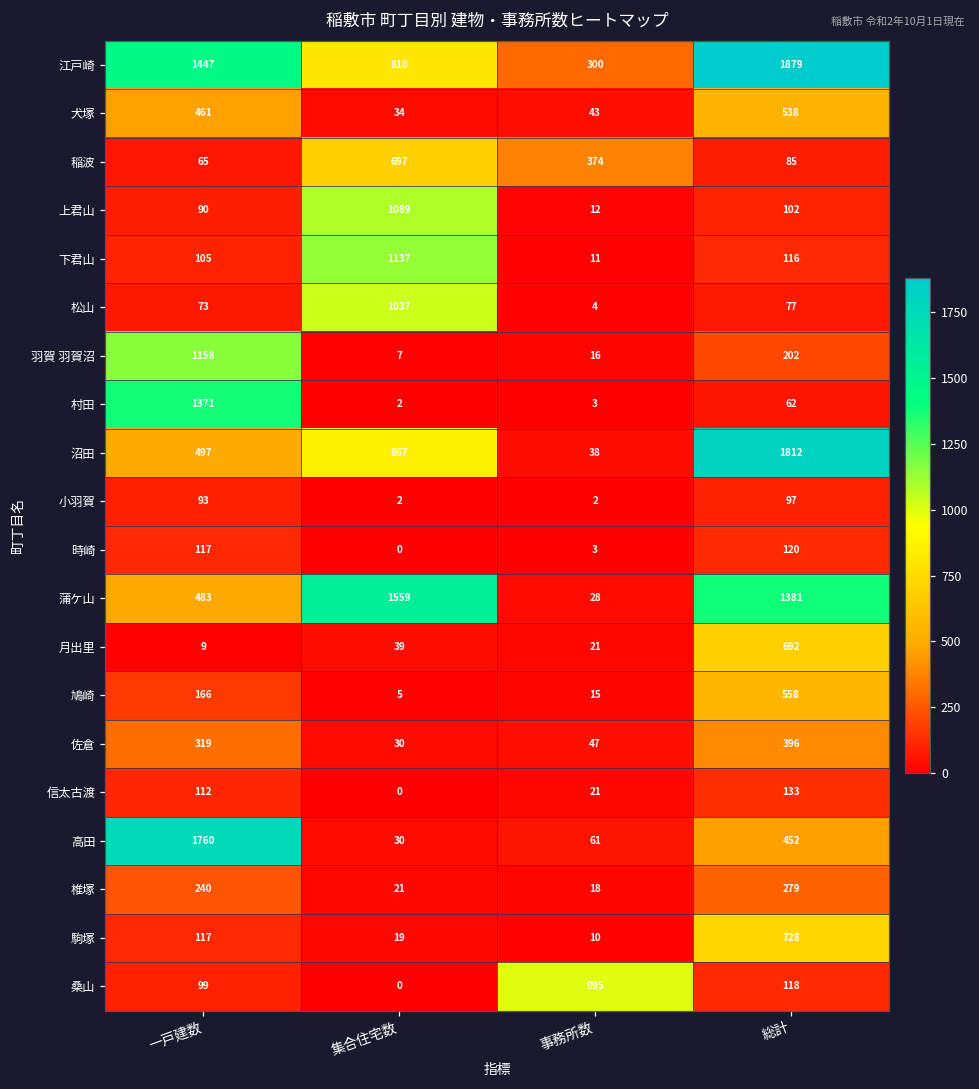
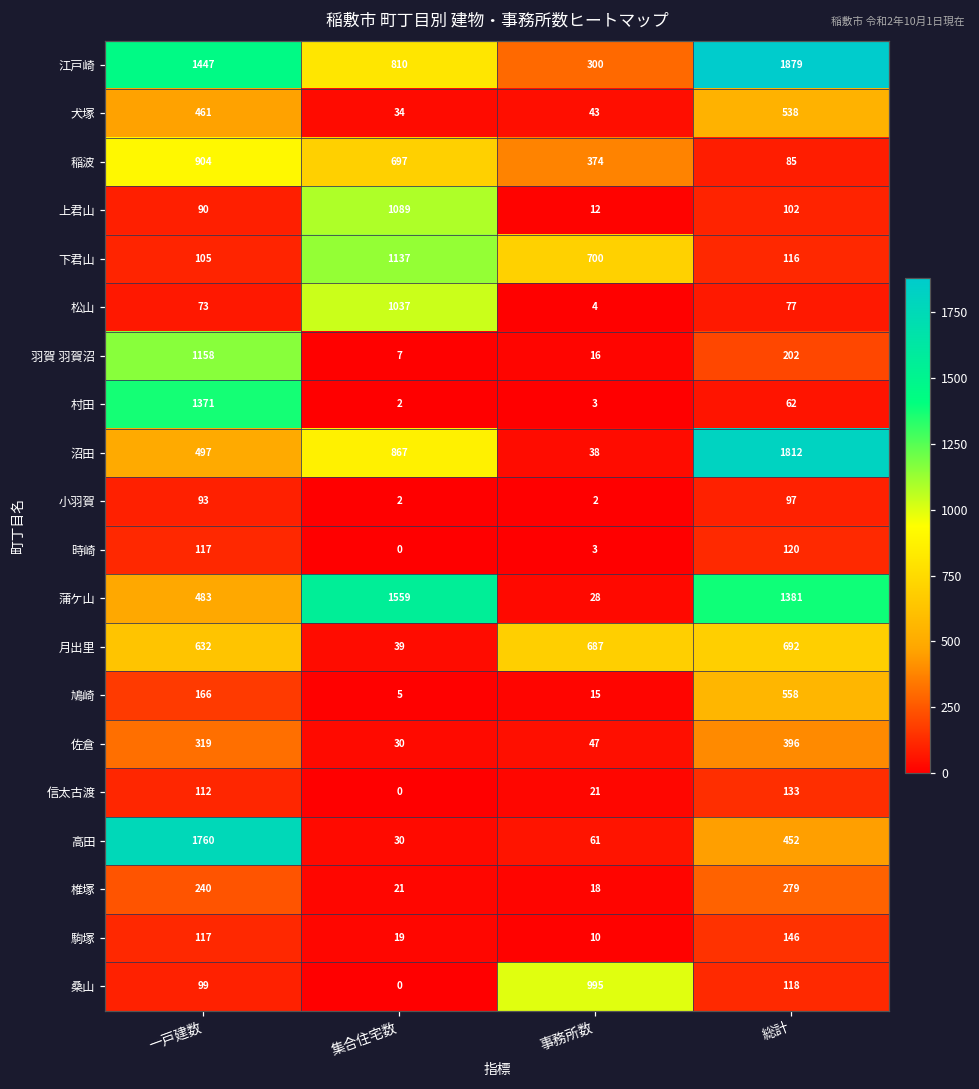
稲波, 一戸建数: 65 -> 904
下君山, 事務所数: 11 -> 700
月出里, 一戸建数: 9 -> 632
月出里, 事務所数: 21 -> 687
駒塚, 総計: 728 -> 146
